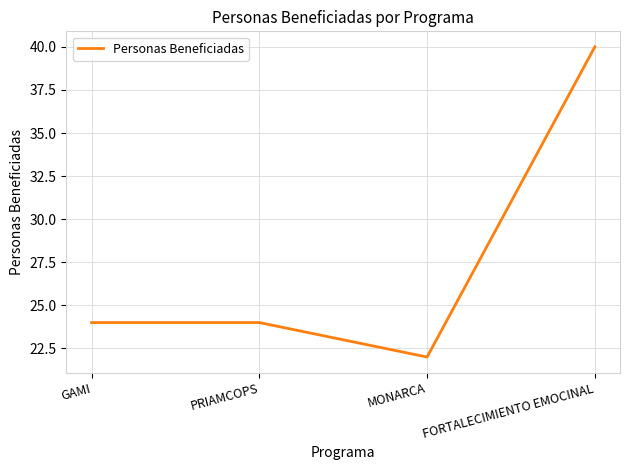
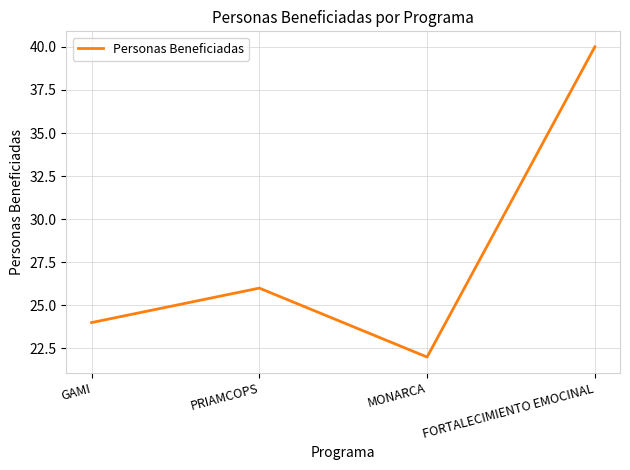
PRIAMCOPS: 24 -> 26
